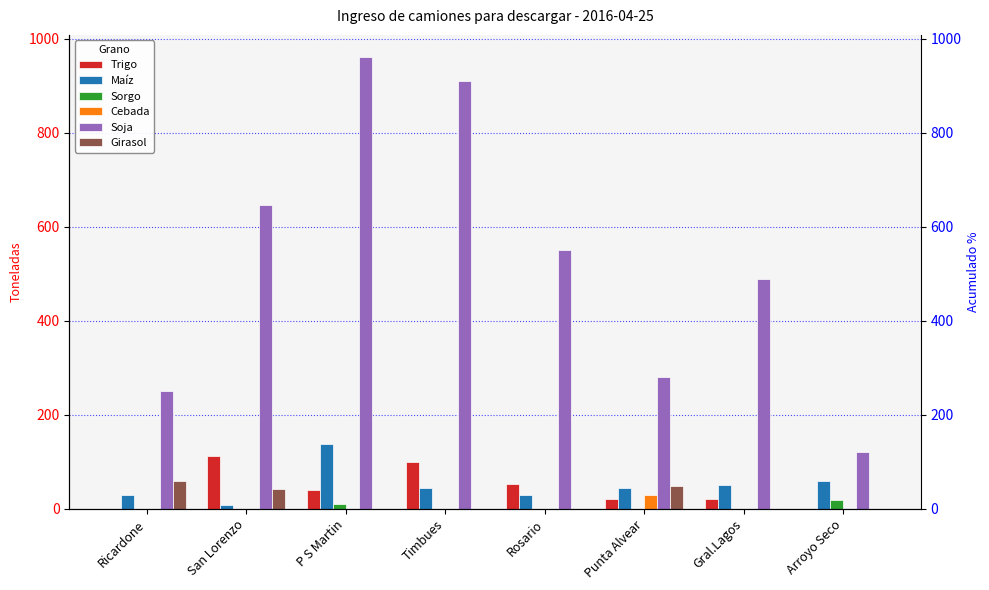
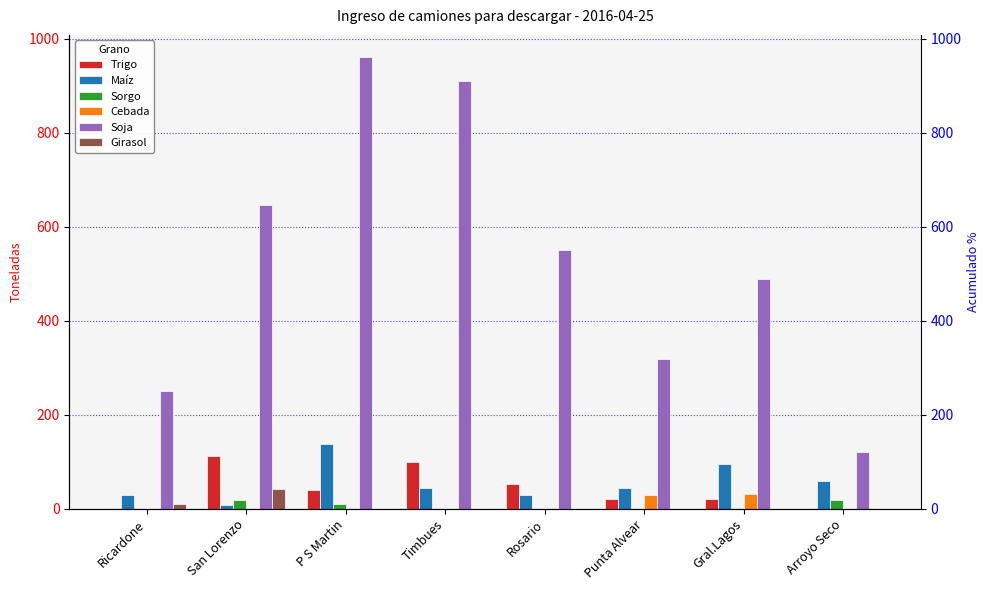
Girasol, Ricardone: 60 -> 10
Sorgo, San Lorenzo: 0 -> 20
Soja, Punta Alvear: 280 -> 320
Girasol, Punta Alvear: 50 -> 0
Maíz, Gral.Lagos: 50 -> 100
Cebada, Gral.Lagos: 0 -> 30
